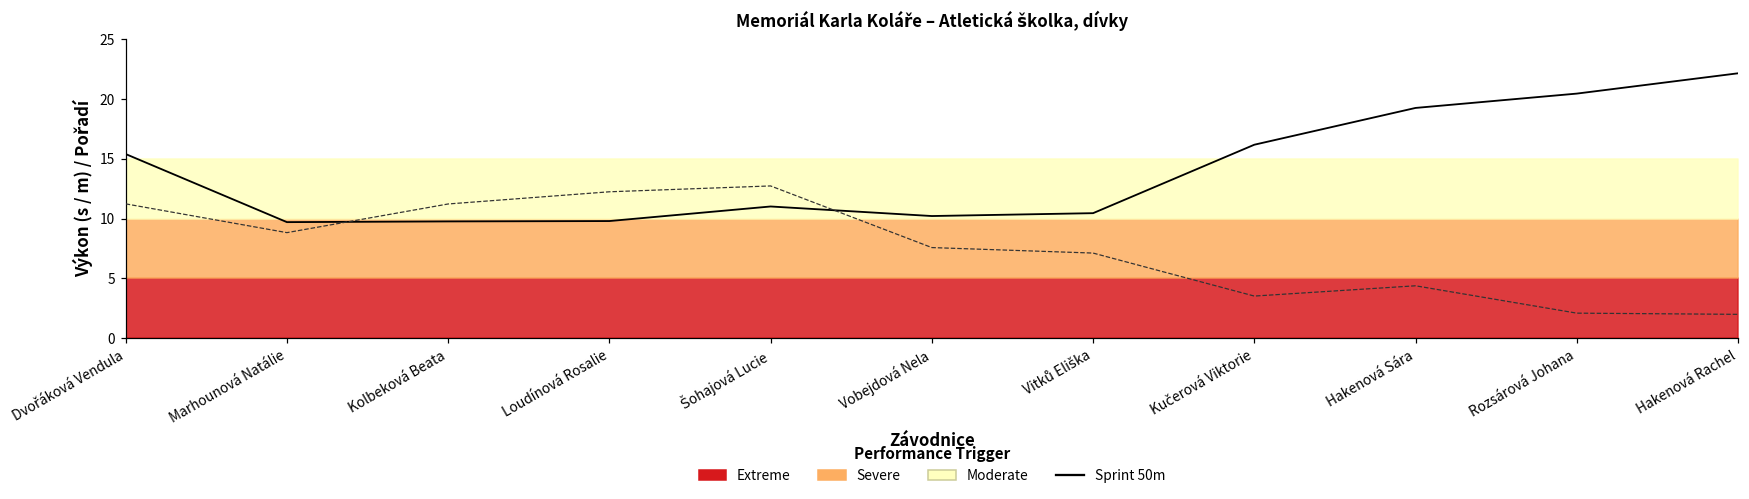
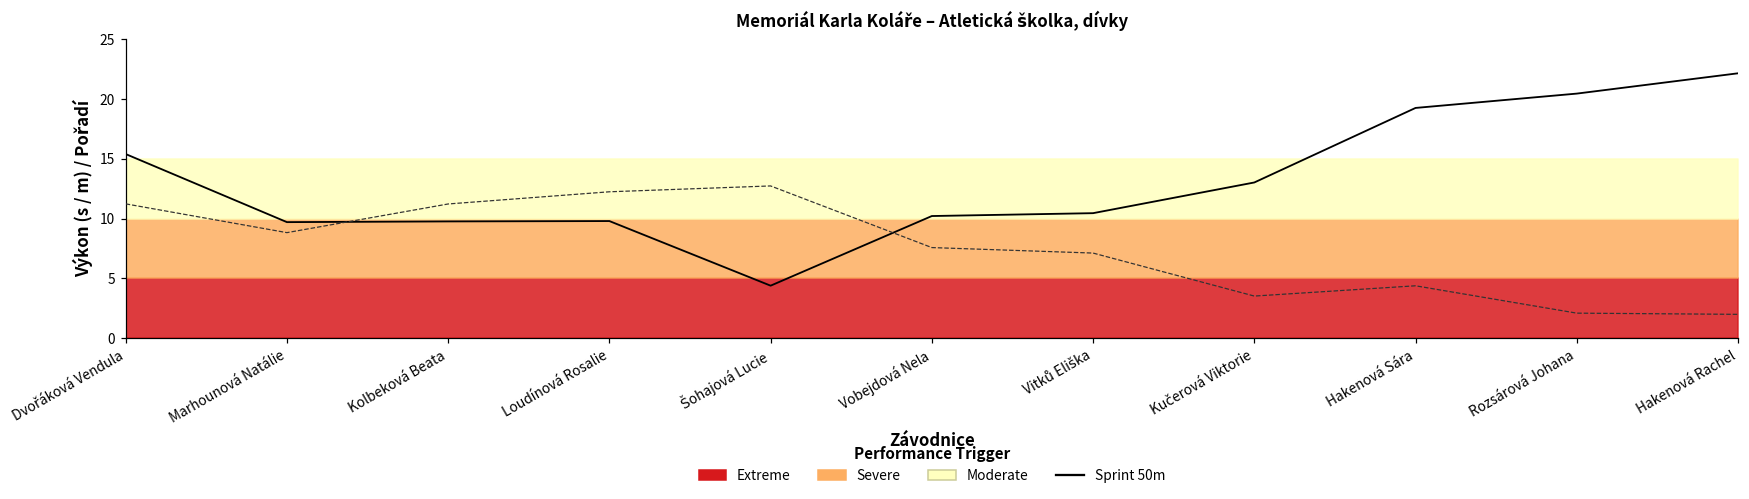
Sprint 50m, Šohajová Lucie: 11.0 -> 4.4
Sprint 50m, Kučerová Viktorie: 16.2 -> 13.0
